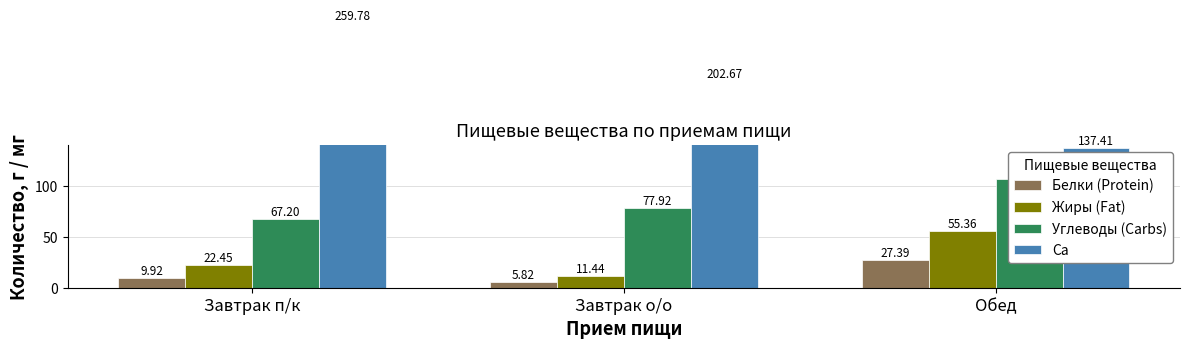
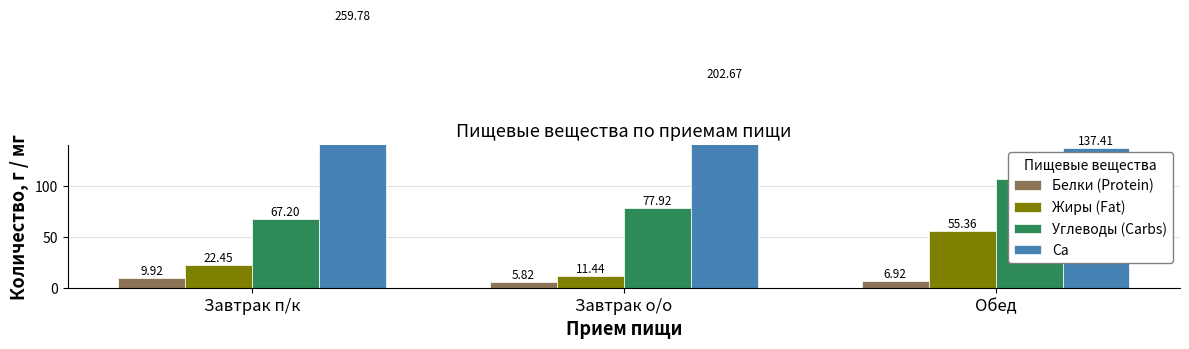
Белки (Protein), Обед: 27.39 -> 6.92
